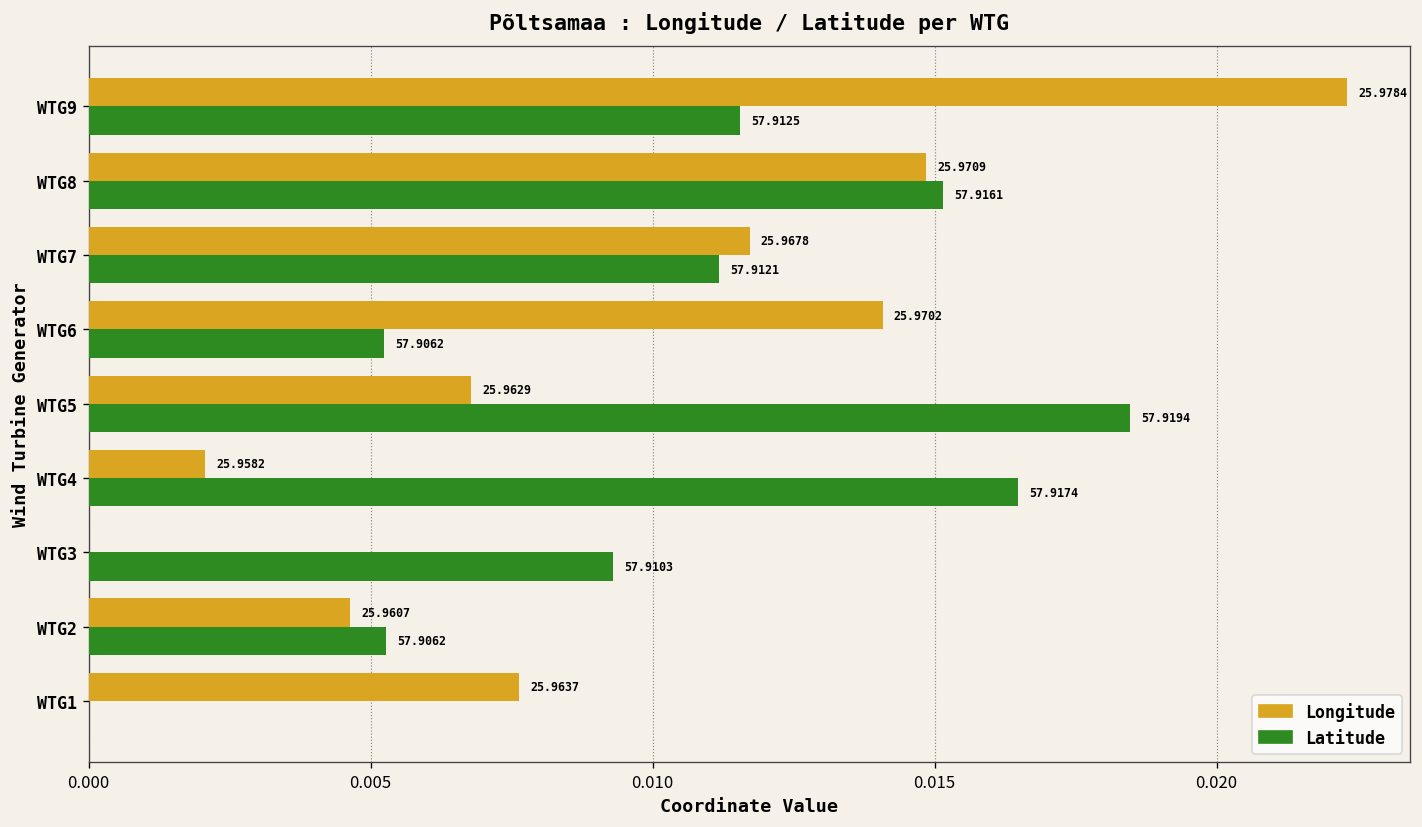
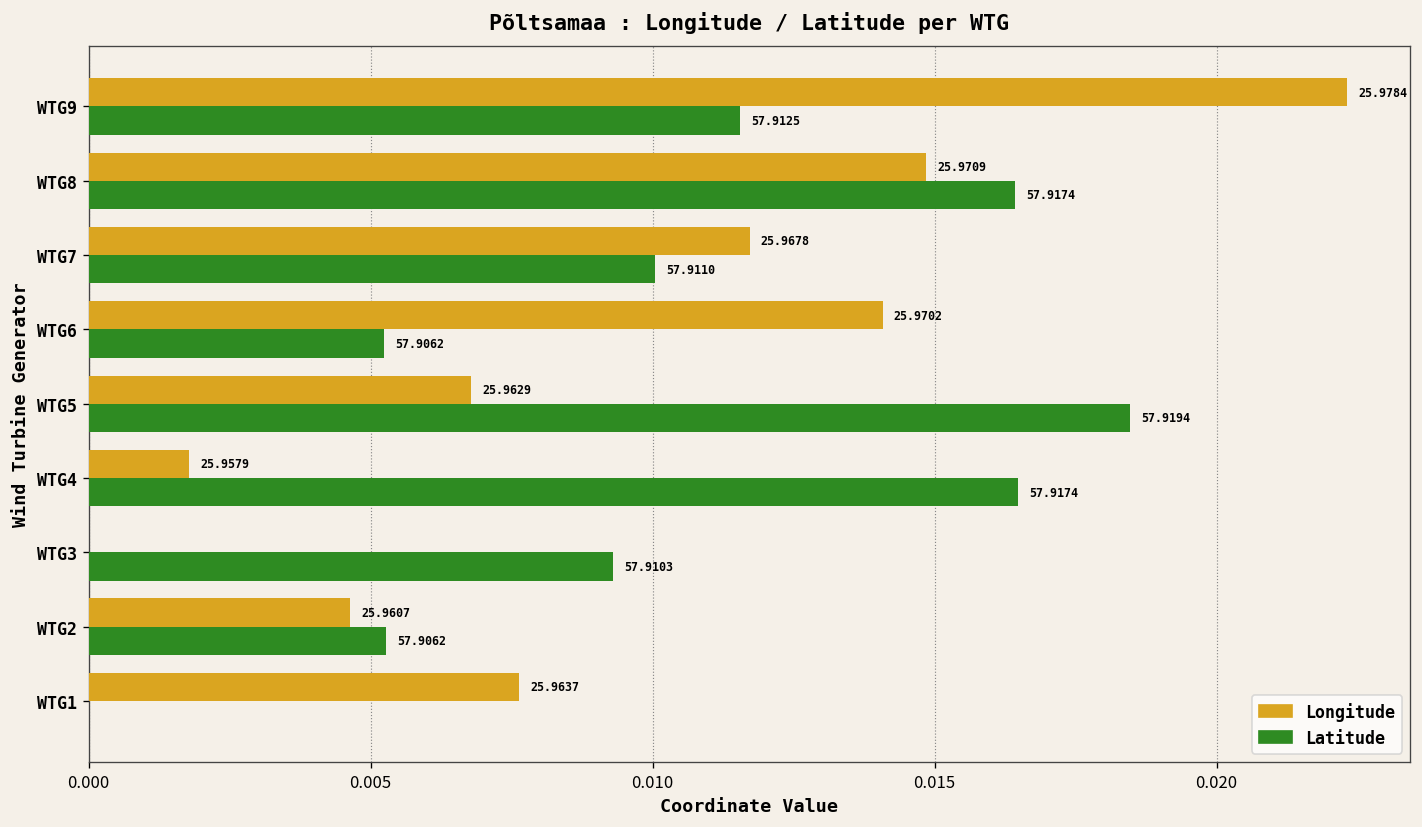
Latitude, WTG8: 57.9161 -> 57.9174
Latitude, WTG7: 57.9121 -> 57.9110
Longitude, WTG4: 25.9582 -> 25.9579
